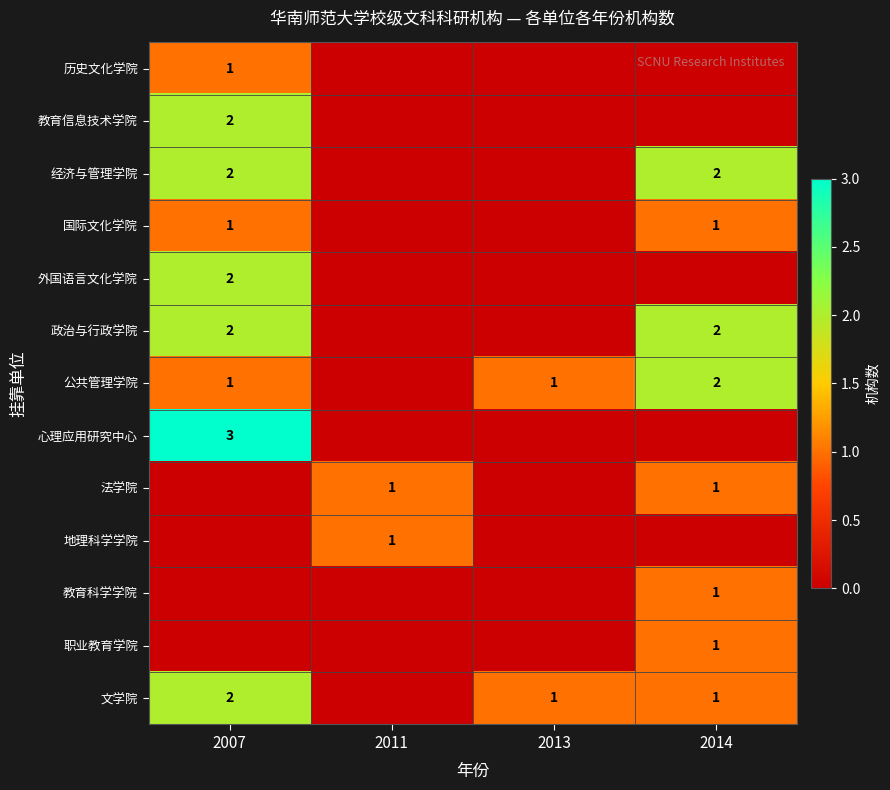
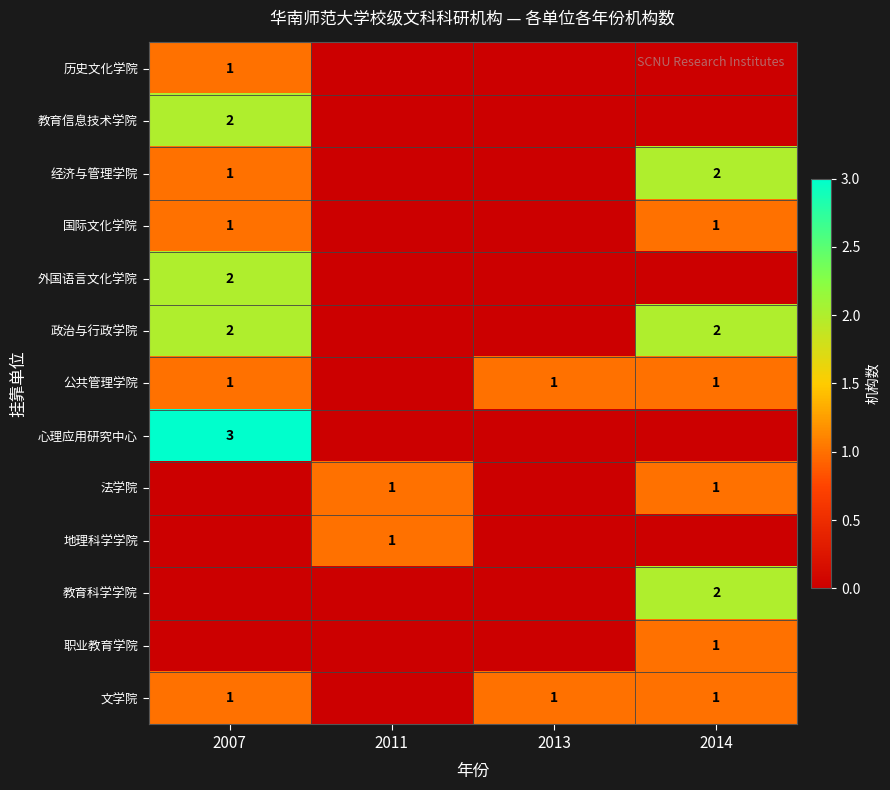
经济与管理学院, 2007: 2 -> 1
公共管理学院, 2014: 2 -> 1
教育科学学院, 2014: 1 -> 2
文学院, 2007: 2 -> 1
